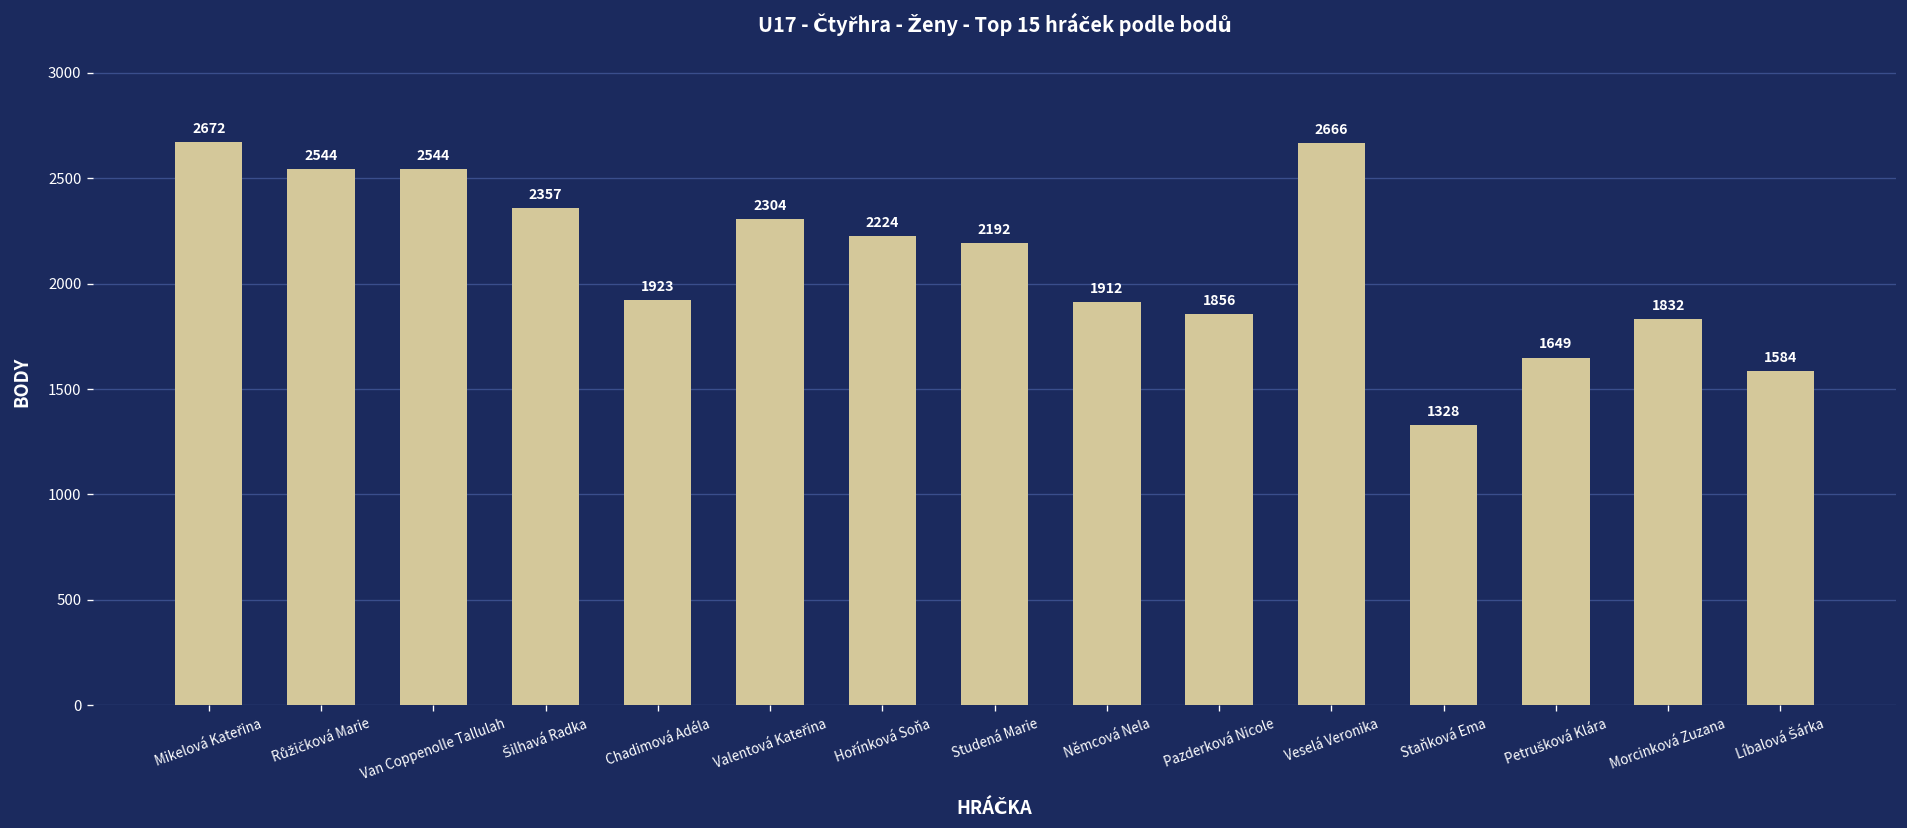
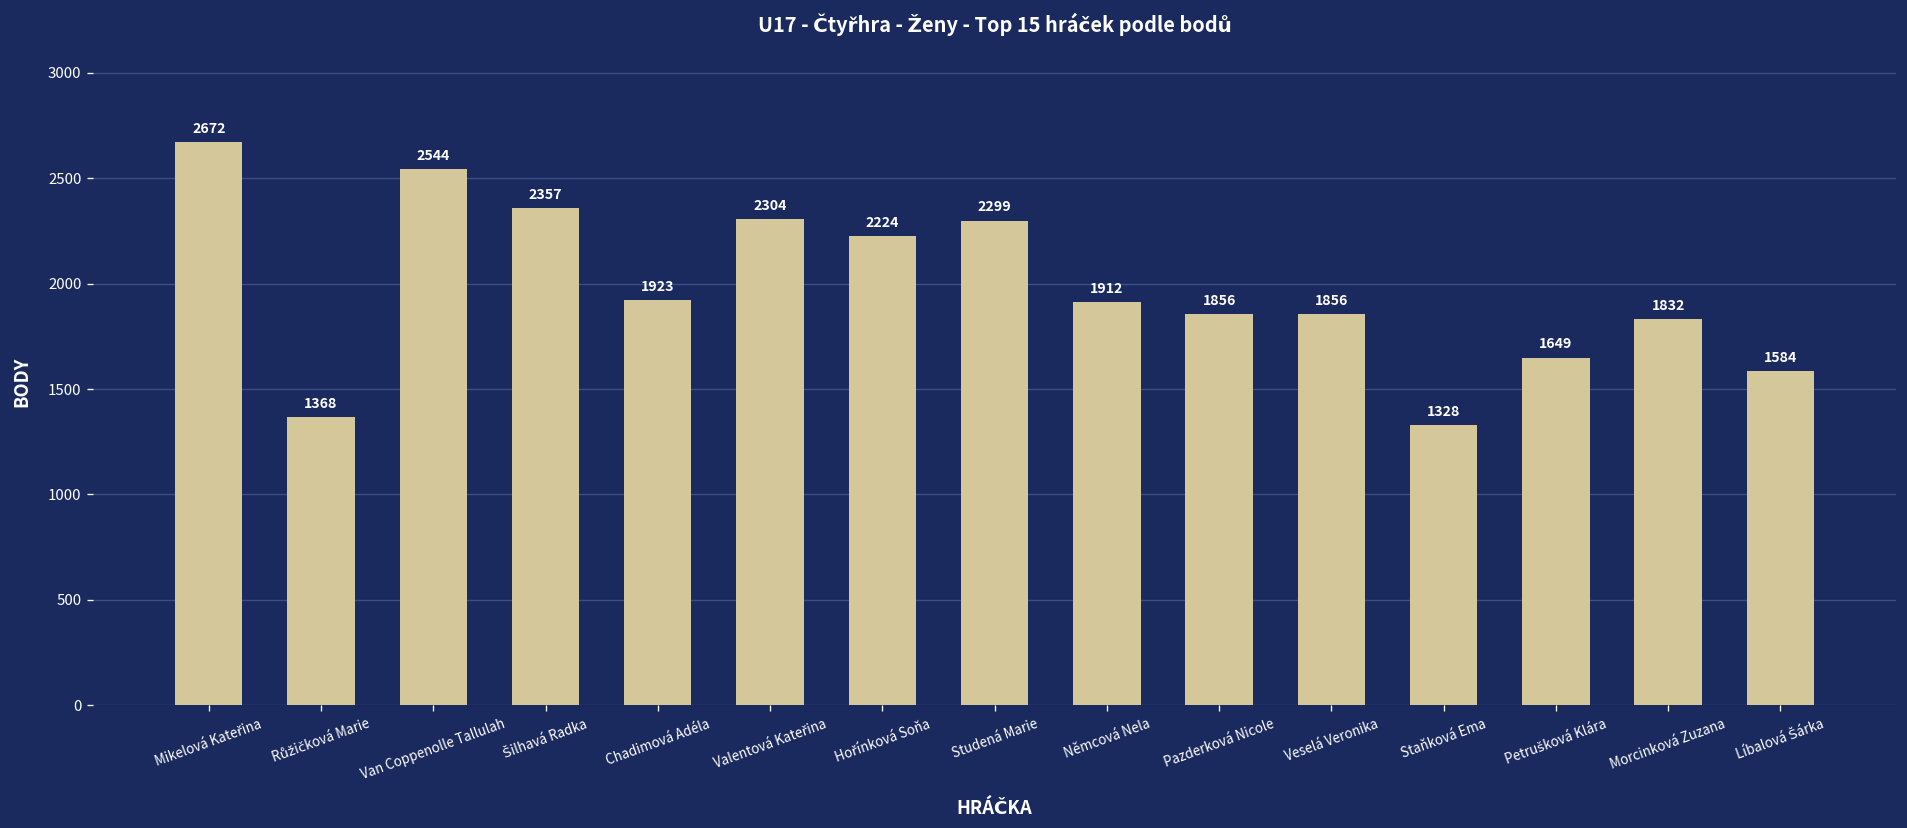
Růžičková Marie: 2544 -> 1368
Studená Marie: 2192 -> 2299
Veselá Veronika: 2666 -> 1856
